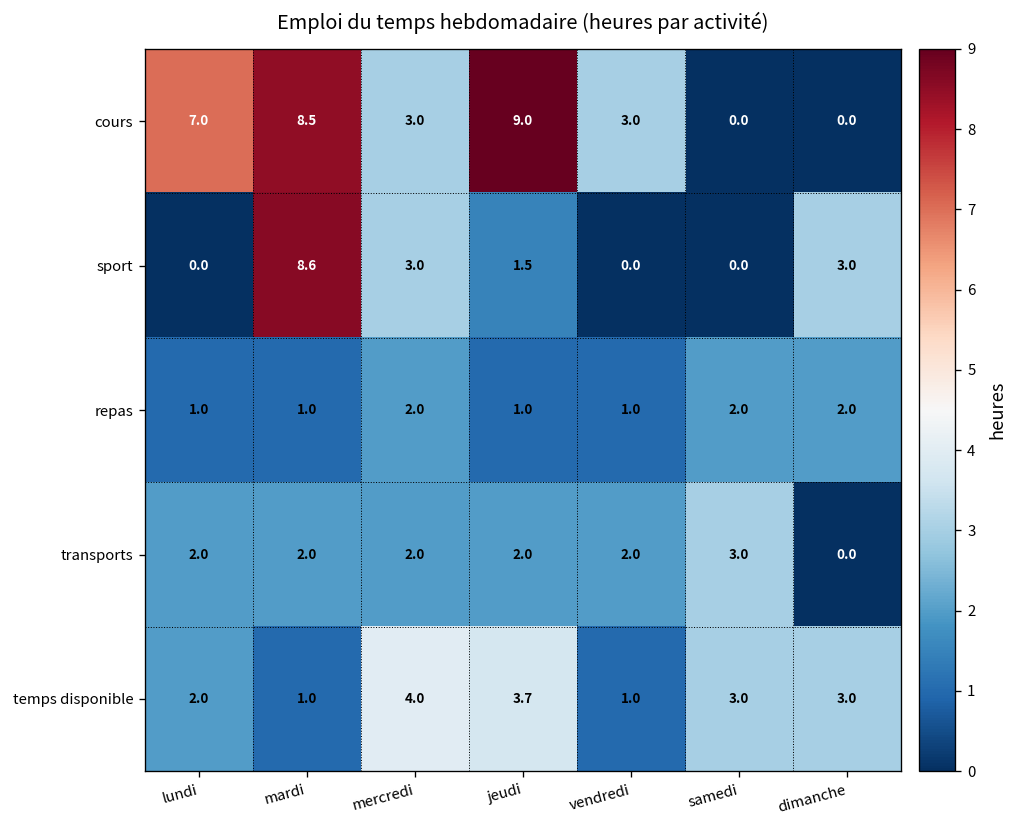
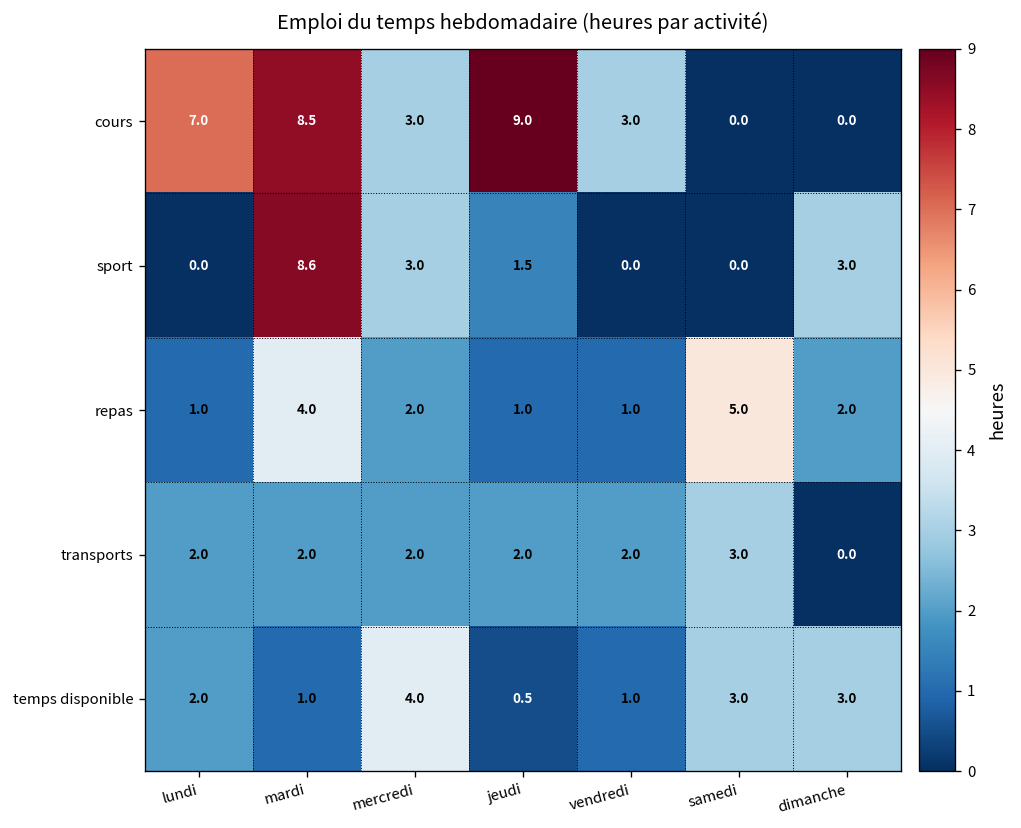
repas, mardi: 1.0 -> 4.0
repas, samedi: 2.0 -> 5.0
temps disponible, jeudi: 3.7 -> 0.5
